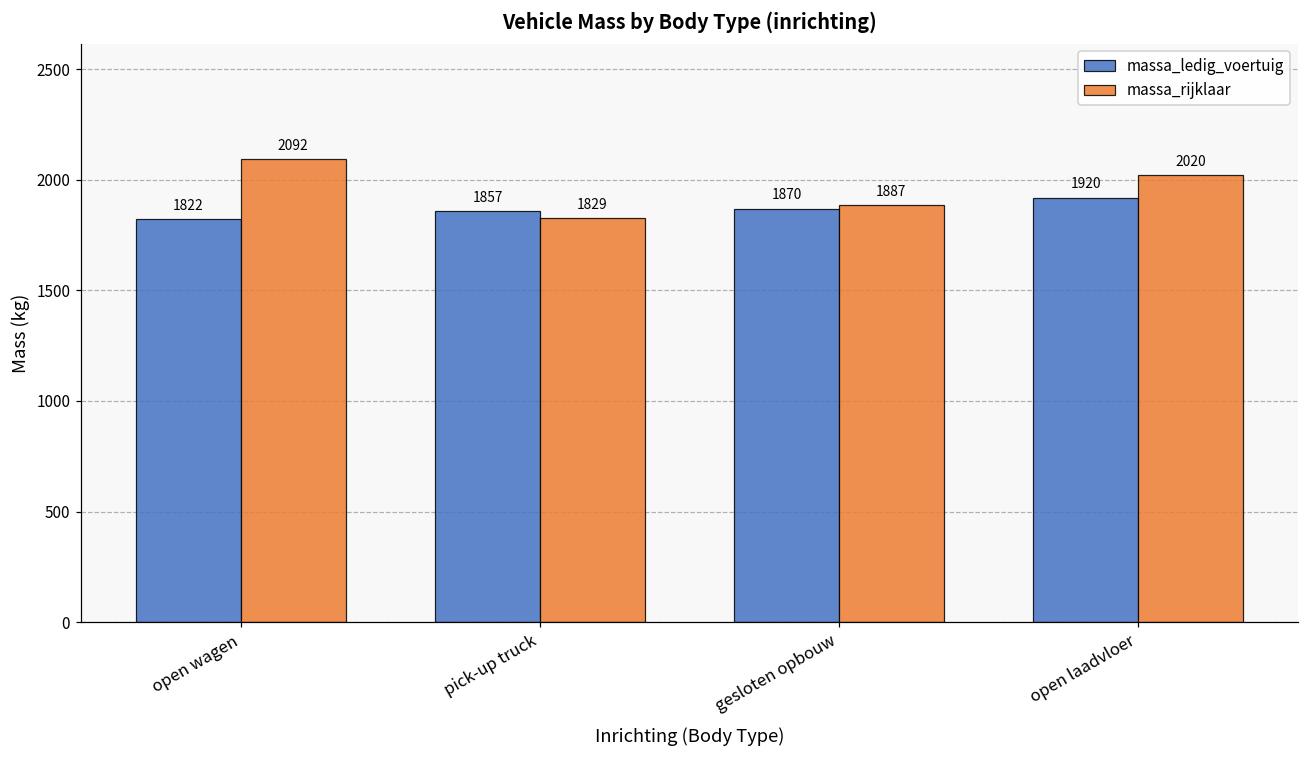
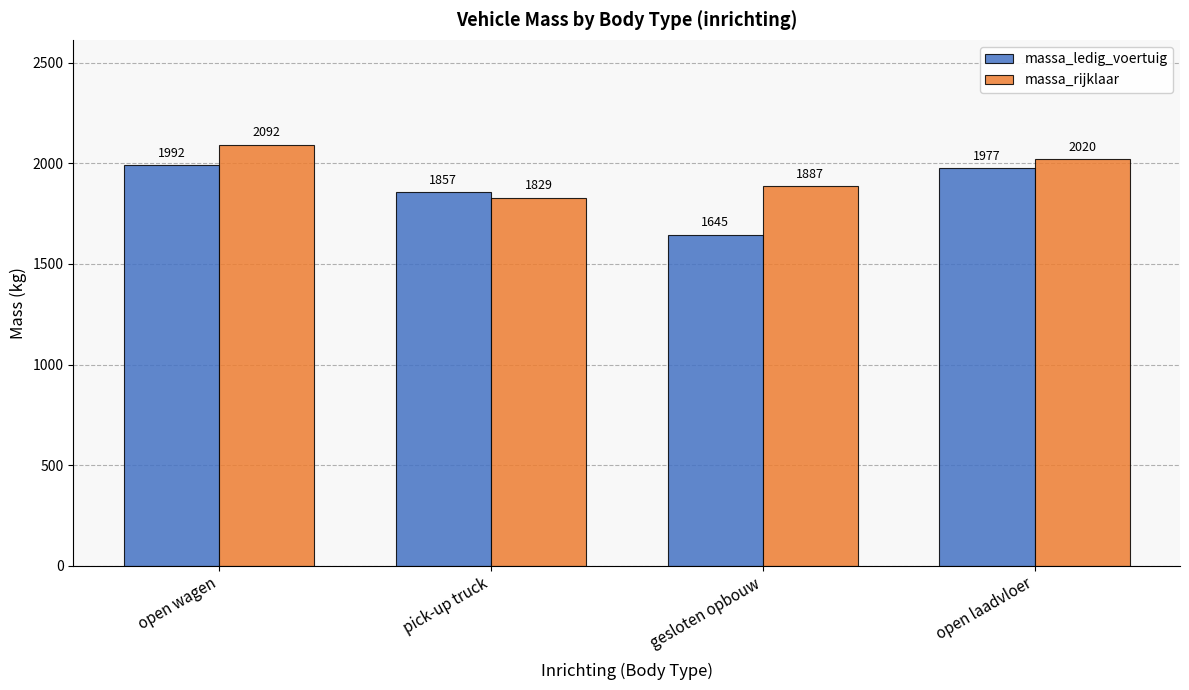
massa_ledig_voertuig, open wagen: 1822 -> 1992
massa_ledig_voertuig, gesloten opbouw: 1870 -> 1645
massa_ledig_voertuig, open laadvloer: 1920 -> 1977
